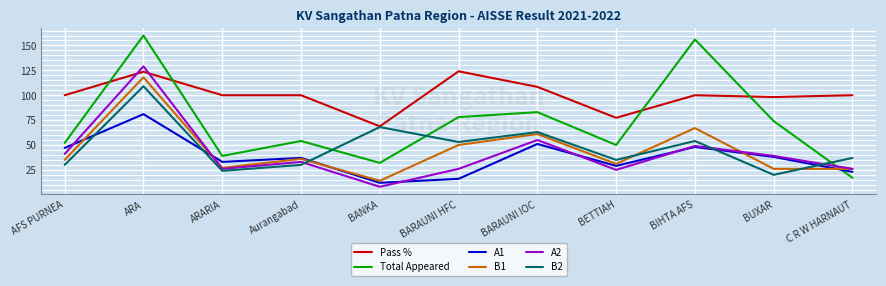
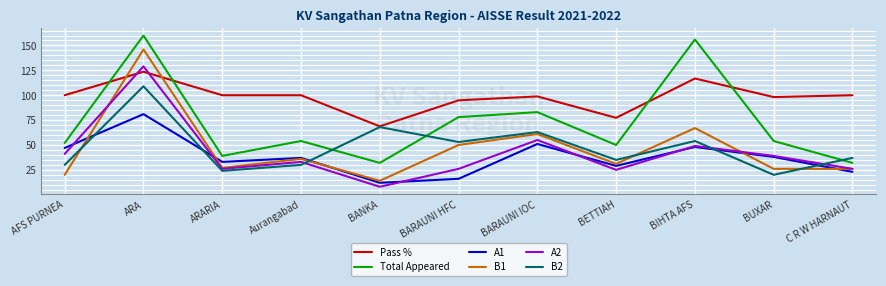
B1, AFS PURNEA: 40 -> 20
B1, ARA: 120 -> 150
Pass %, BARAUNI HFC: 120 -> 90
Pass %, BARAUNI IOC: 110 -> 100
Pass %, BIHTA AFS: 100 -> 120
Total Appeared, BUXAR: 70 -> 50
Total Appeared, C R W HARNAUT: 20 -> 30
